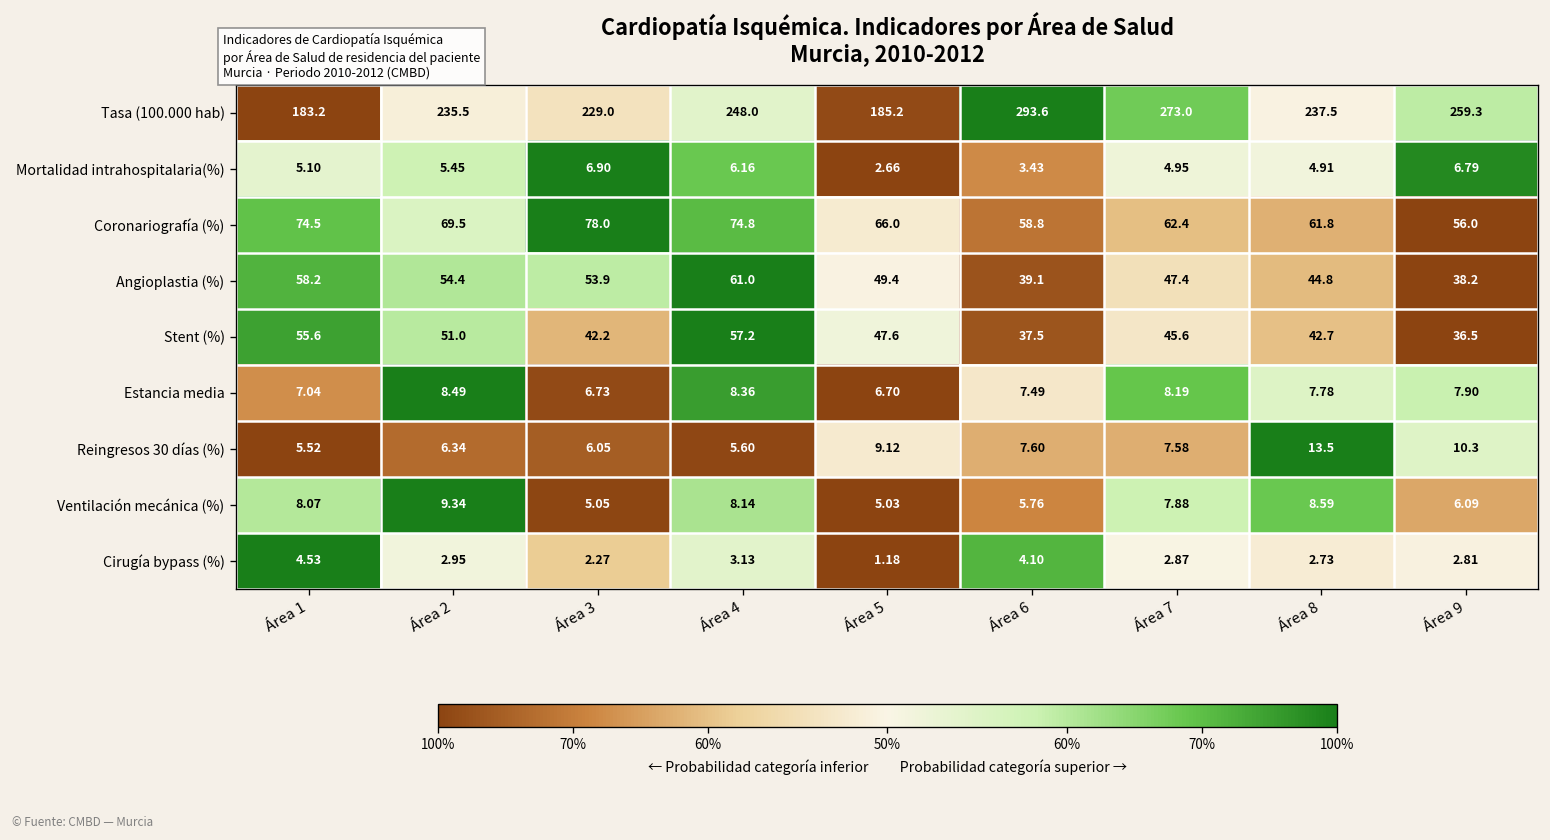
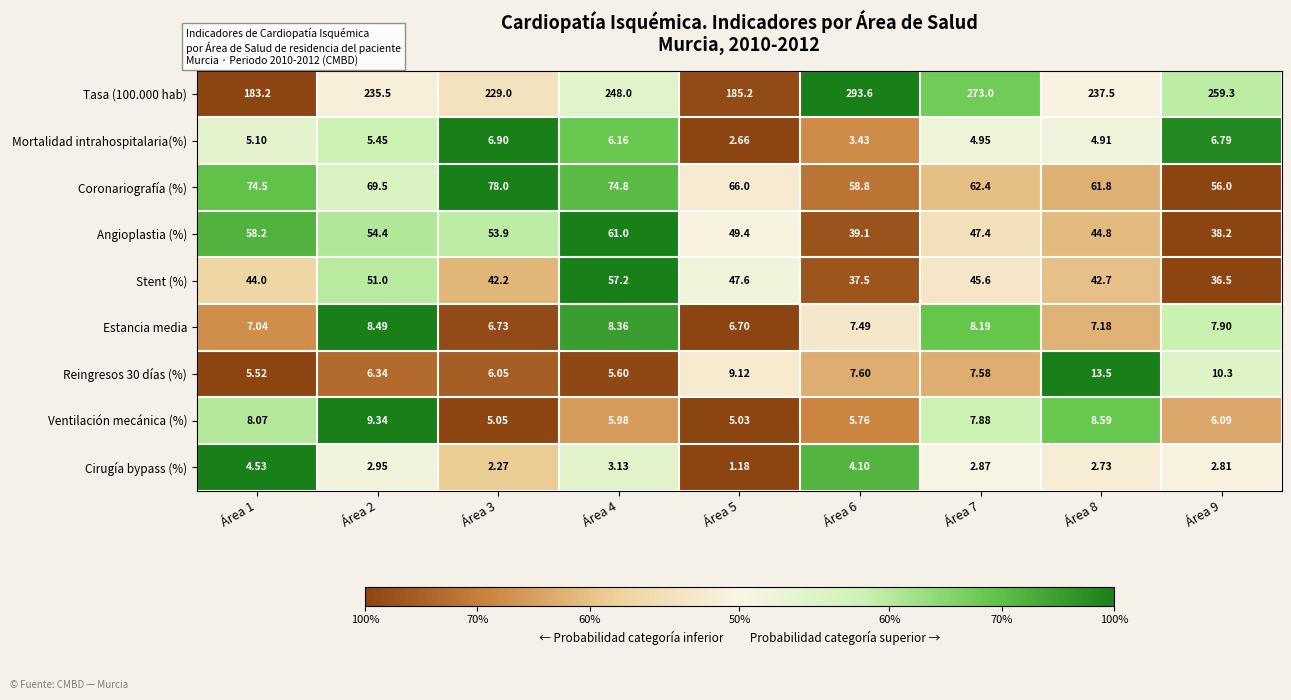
Stent (%), Área 1: 55.6 -> 44.0
Estancia media, Área 8: 7.78 -> 7.18
Ventilación mecánica (%), Área 4: 8.14 -> 5.98
